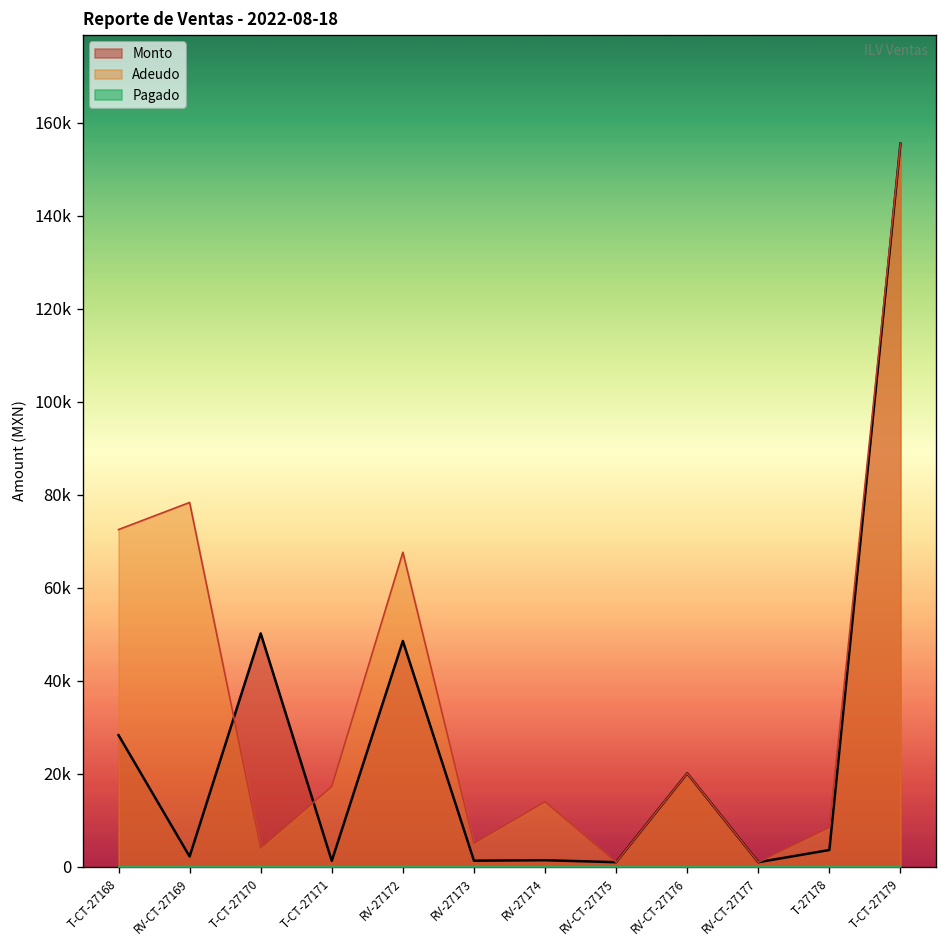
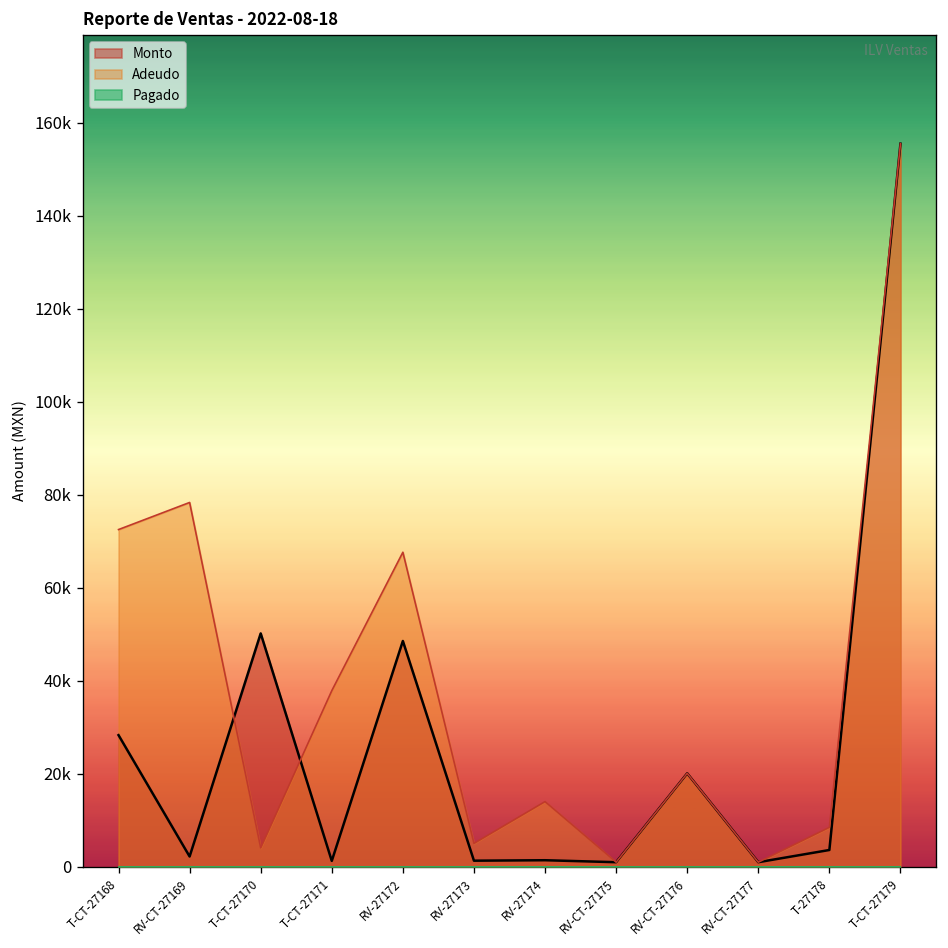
Adeudo, T-CT-27171: 17000 -> 38000
